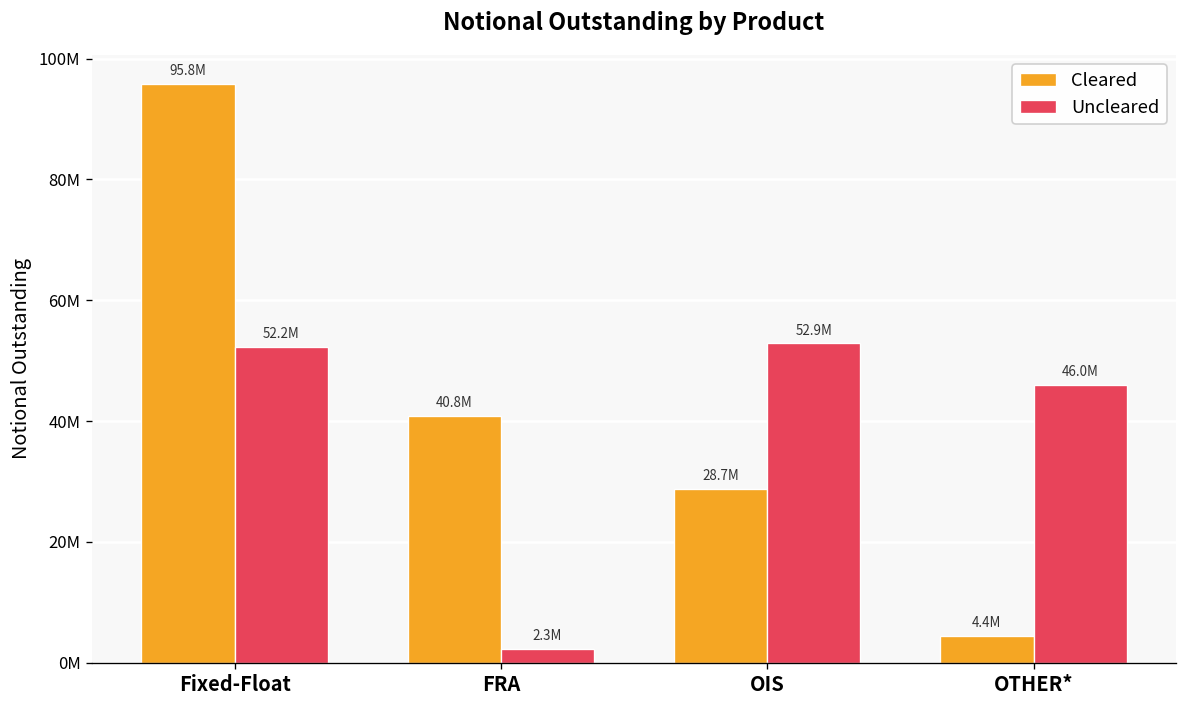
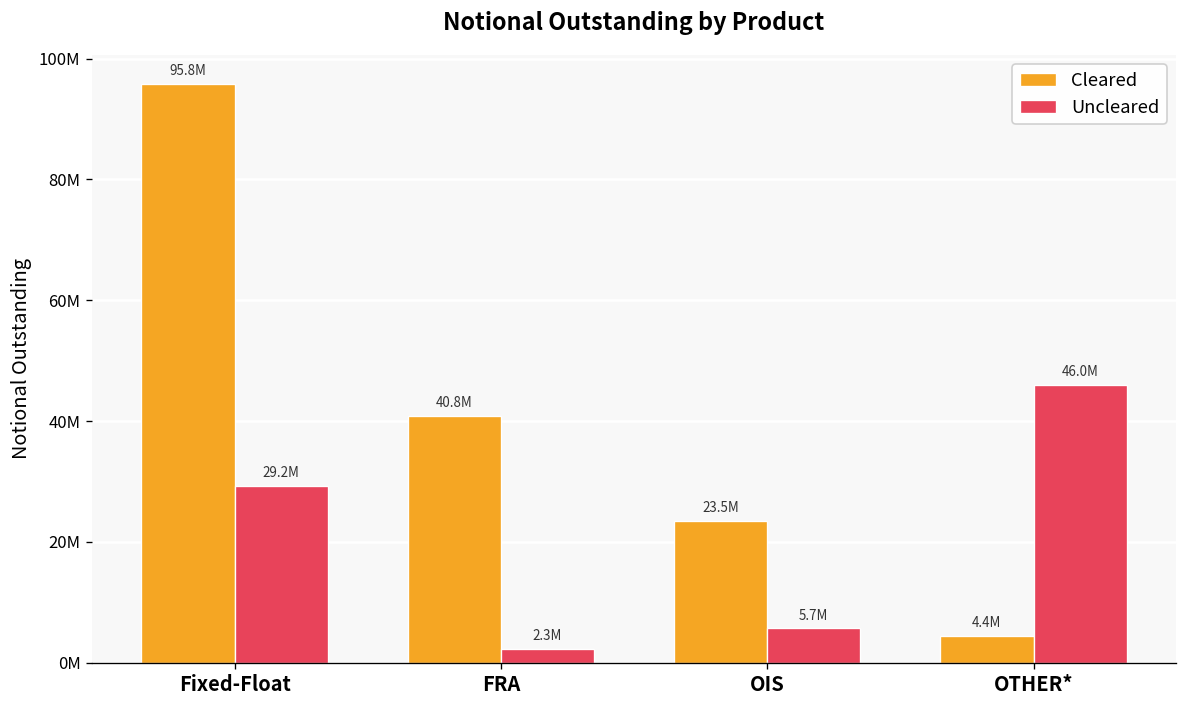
Uncleared, Fixed-Float: 52.2M -> 29.2M
Cleared, OIS: 28.7M -> 23.5M
Uncleared, OIS: 52.9M -> 5.7M
